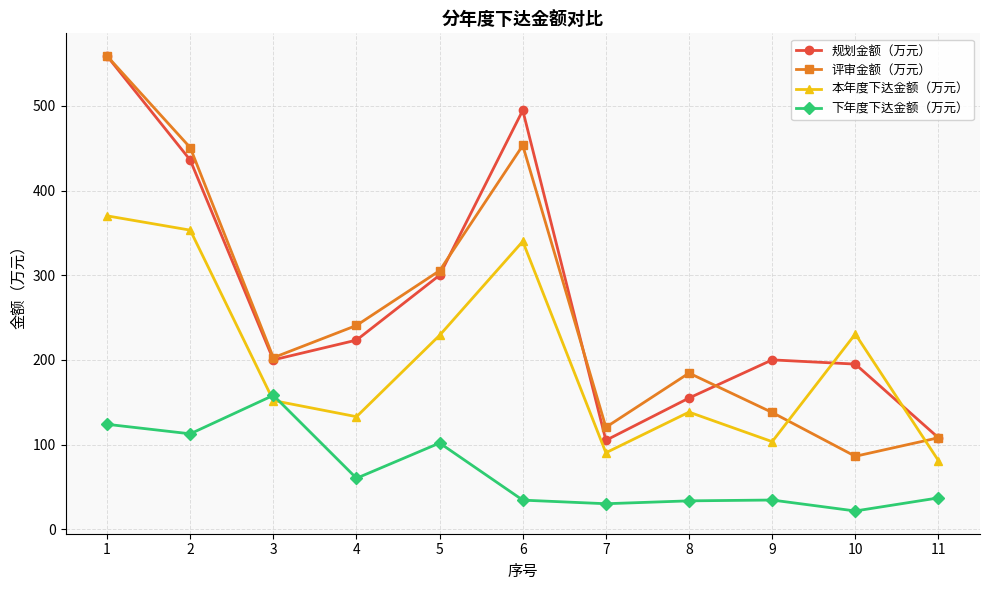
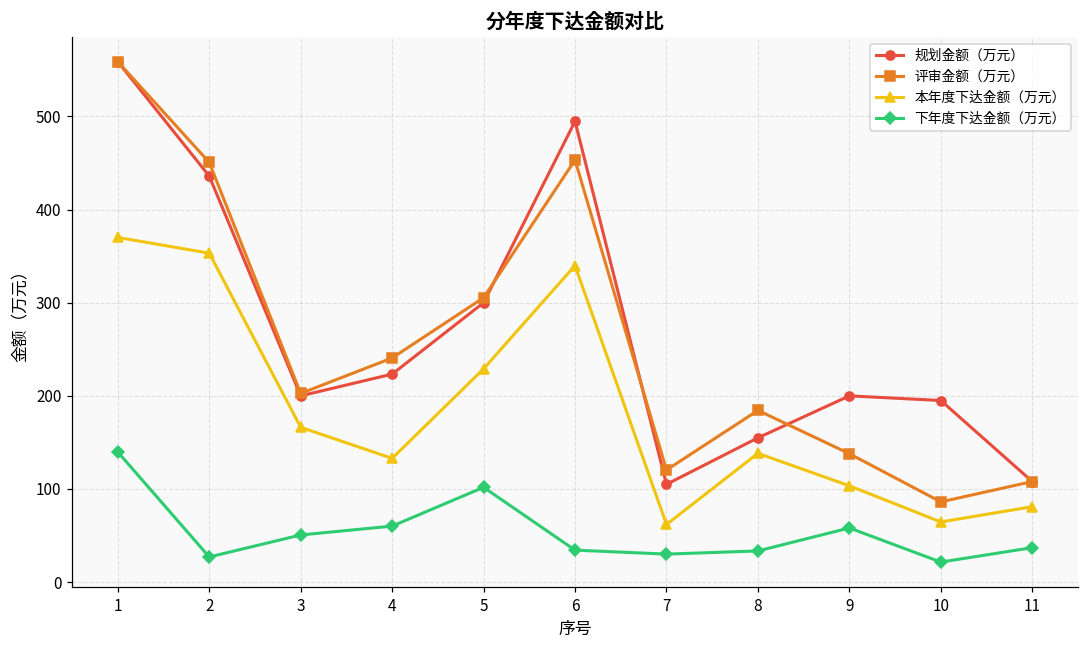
下年度下达金额（万元）, 1: 120 -> 140
下年度下达金额（万元）, 2: 110 -> 30
本年度下达金额（万元）, 3: 150 -> 170
下年度下达金额（万元）, 3: 160 -> 50
本年度下达金额（万元）, 7: 90 -> 60
下年度下达金额（万元）, 9: 30 -> 60
本年度下达金额（万元）, 10: 230 -> 60
